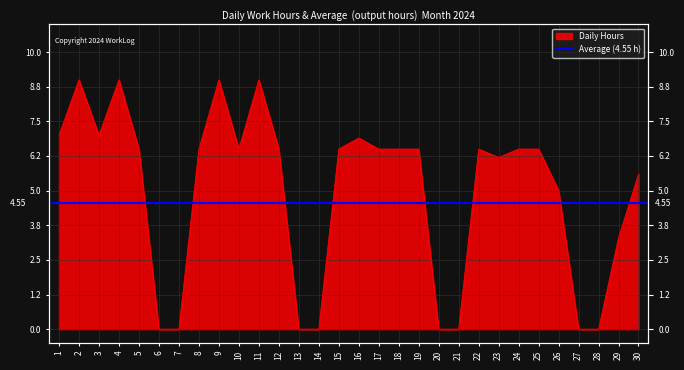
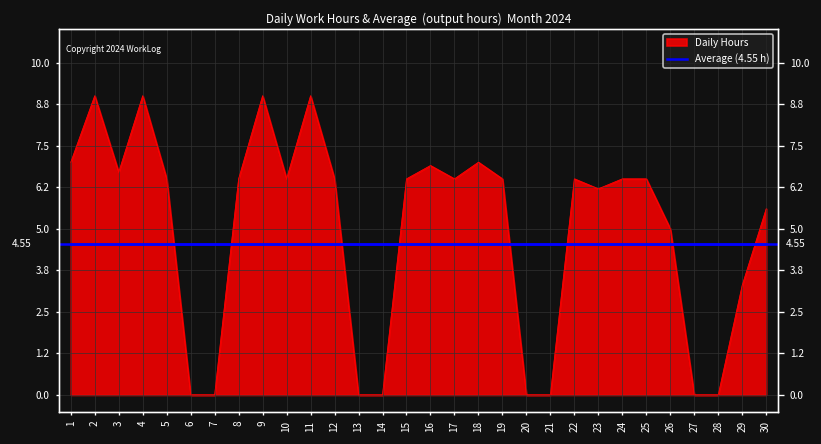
Daily Hours, 3: 7.0 -> 6.7
Daily Hours, 18: 6.5 -> 7.0
